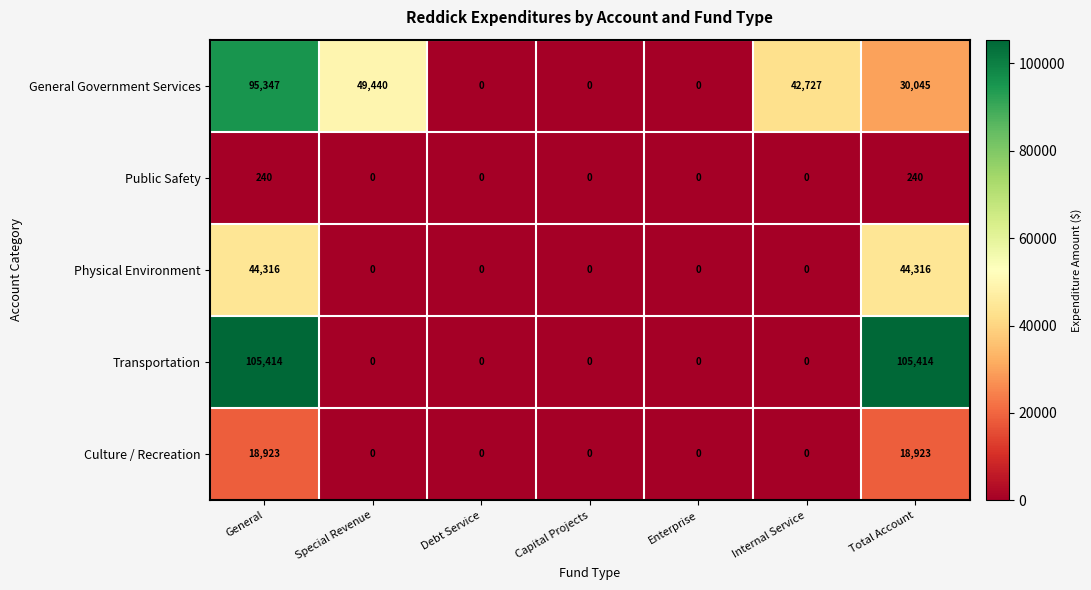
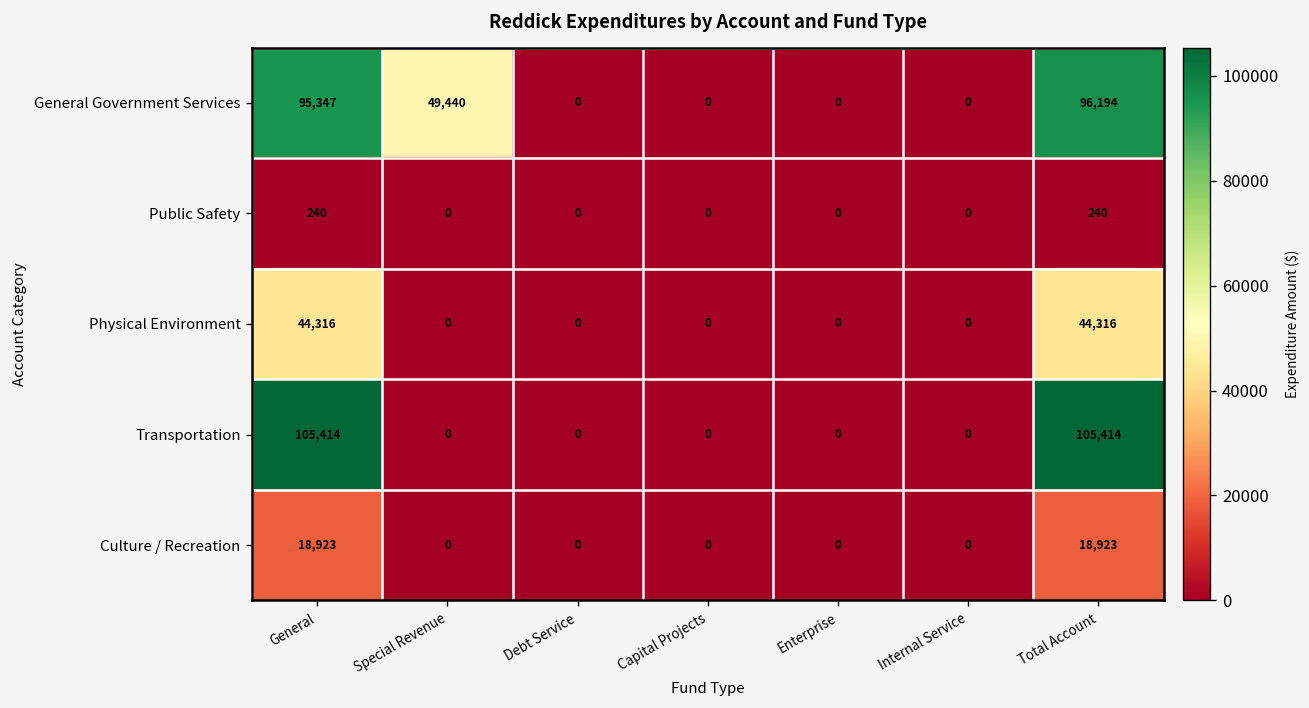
General Government Services, Internal Service: 42,727 -> 0
General Government Services, Total Account: 30,045 -> 96,194
